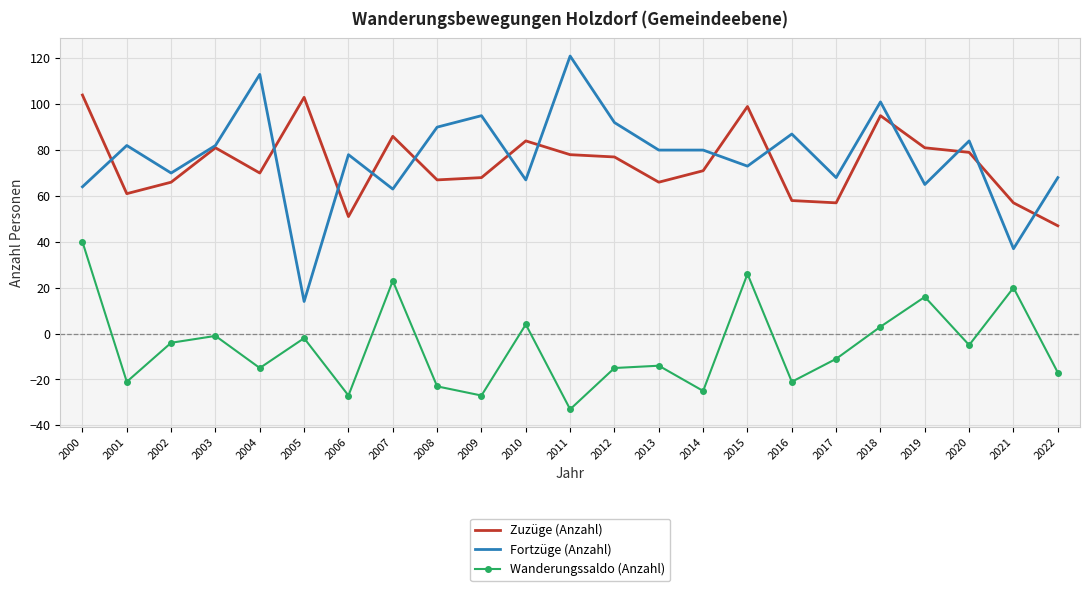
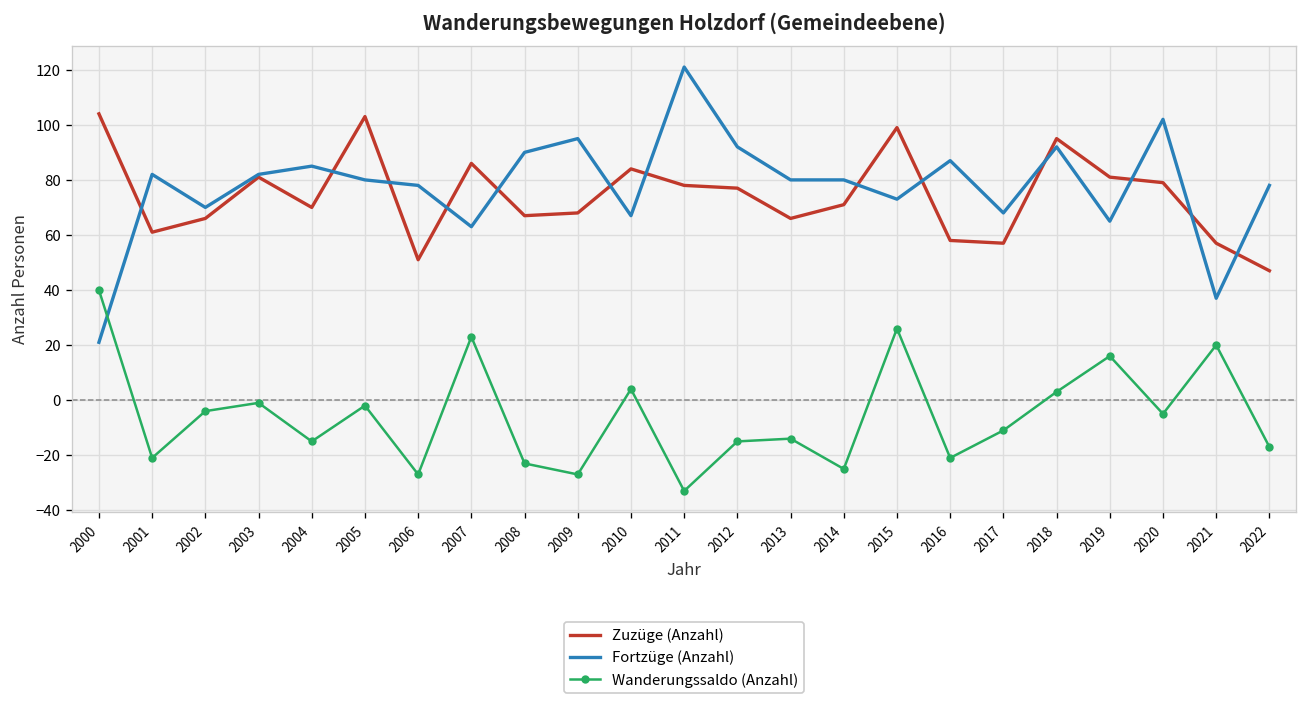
Fortzüge (Anzahl), 2000: 64 -> 21
Fortzüge (Anzahl), 2004: 113 -> 85
Fortzüge (Anzahl), 2005: 14 -> 80
Fortzüge (Anzahl), 2018: 101 -> 92
Fortzüge (Anzahl), 2020: 84 -> 102
Fortzüge (Anzahl), 2022: 68 -> 78
